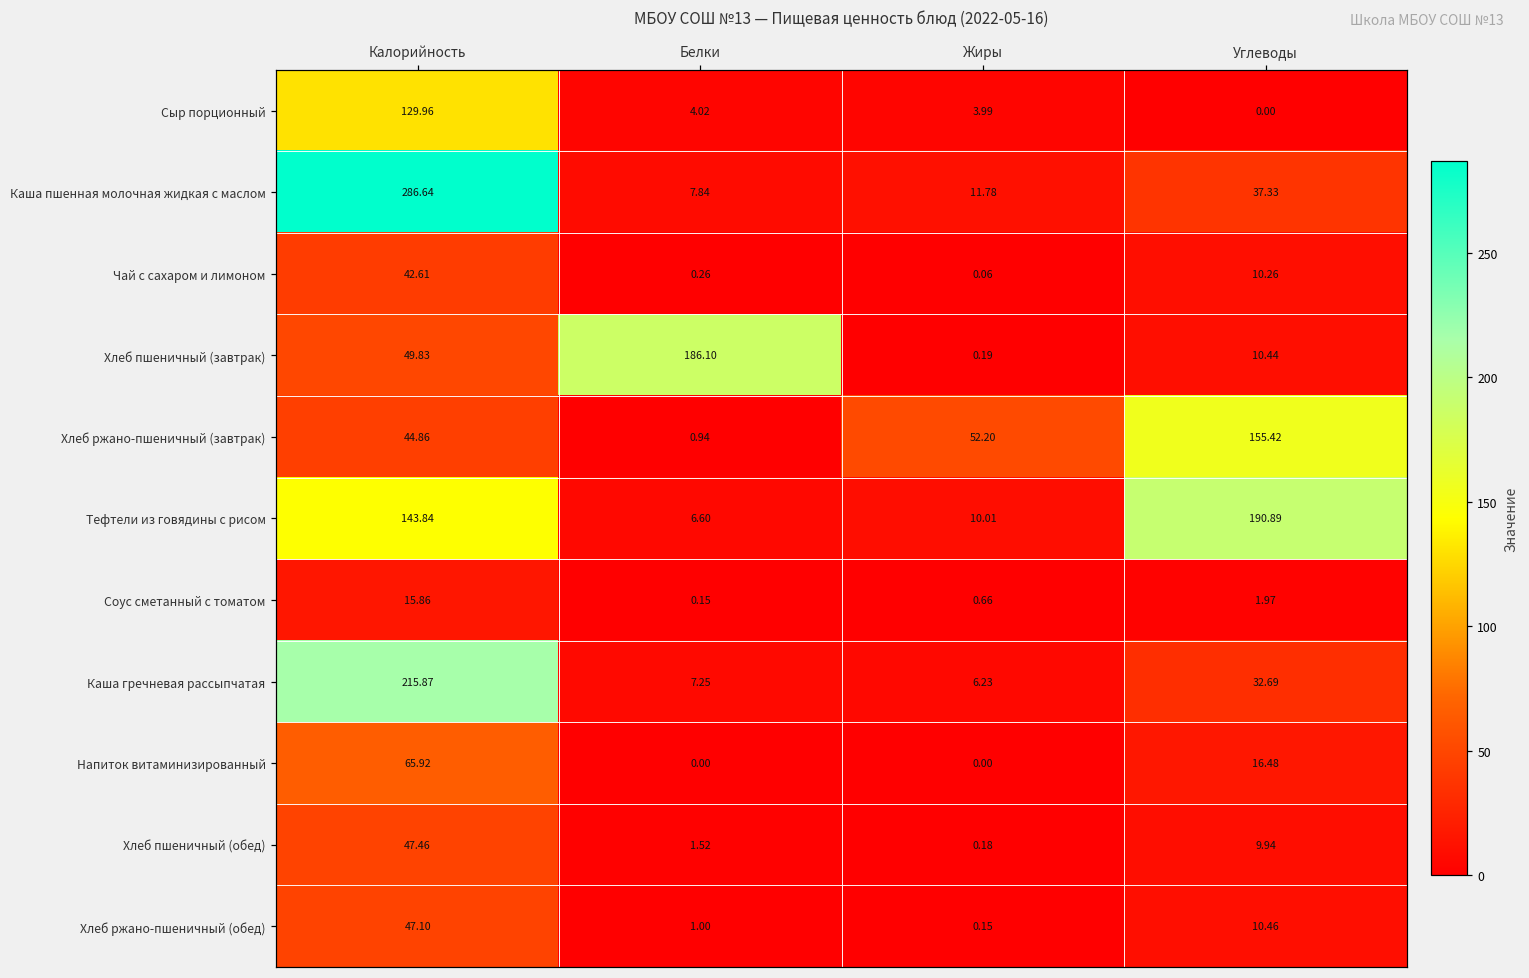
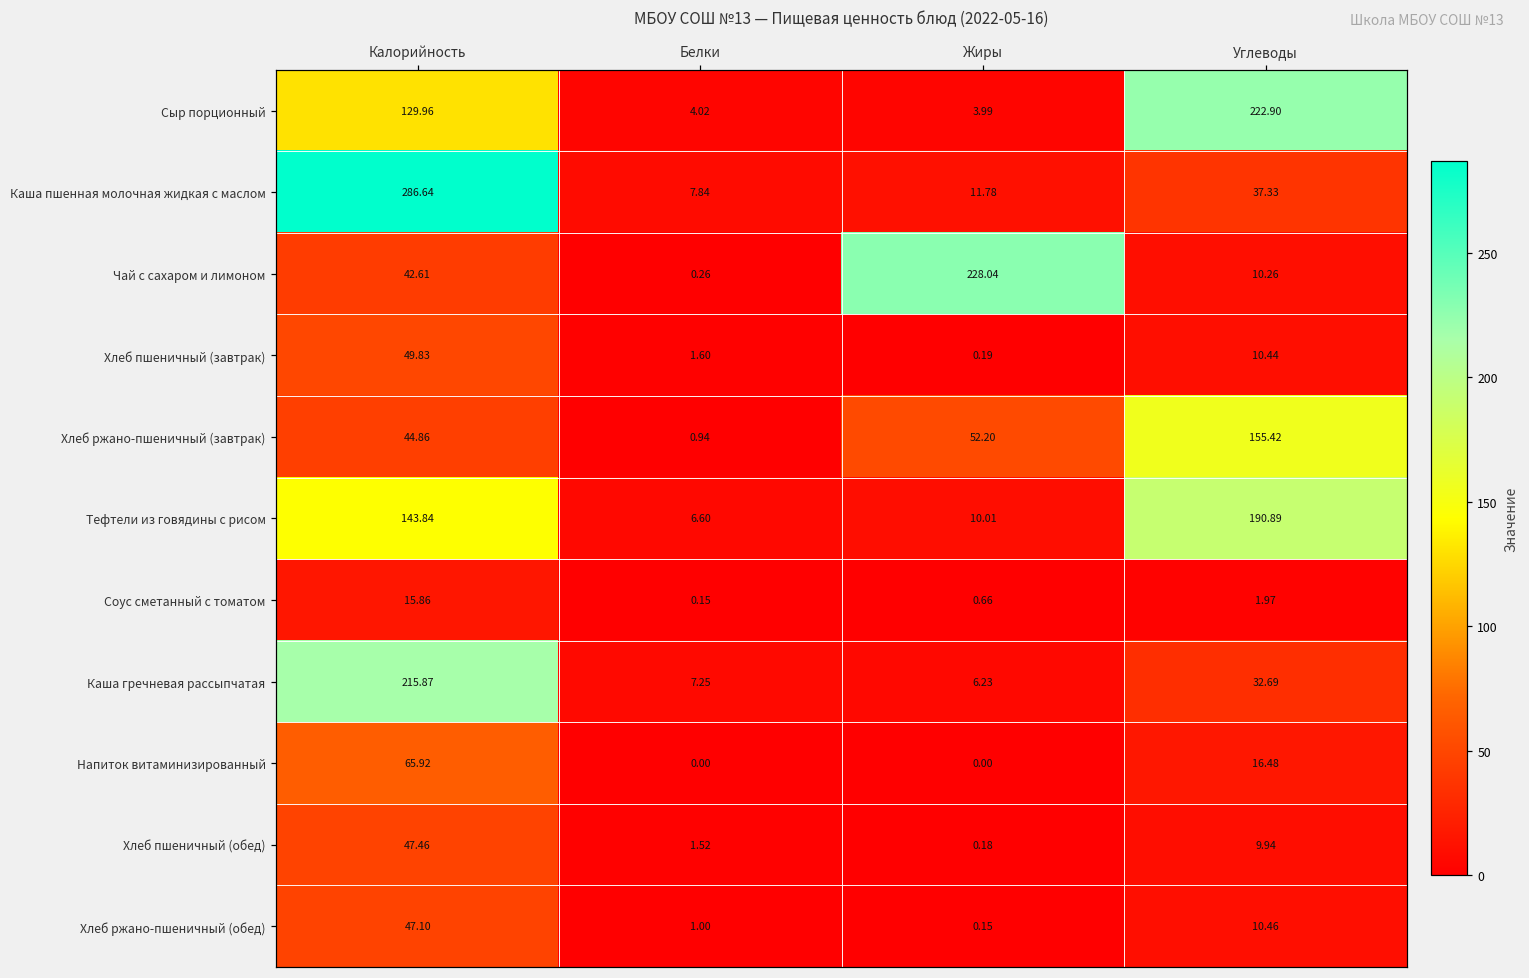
Сыр порционный, Углеводы: 0.00 -> 222.90
Чай с сахаром и лимоном, Жиры: 0.06 -> 228.04
Хлеб пшеничный (завтрак), Белки: 186.10 -> 1.60
